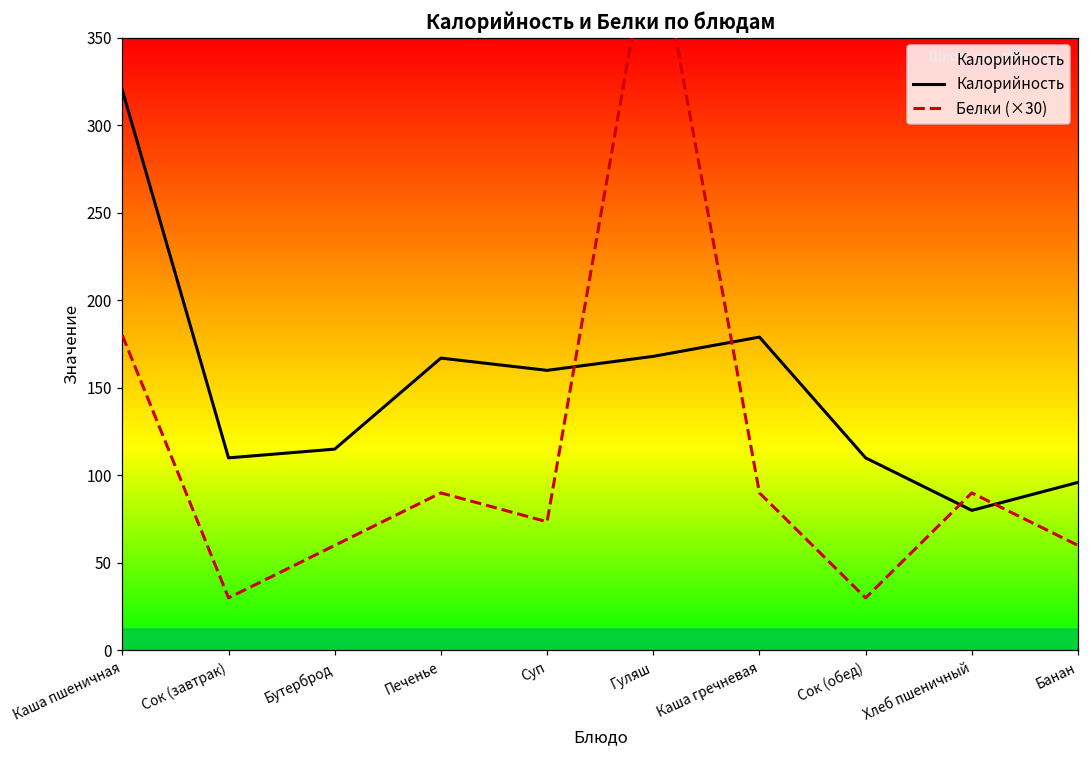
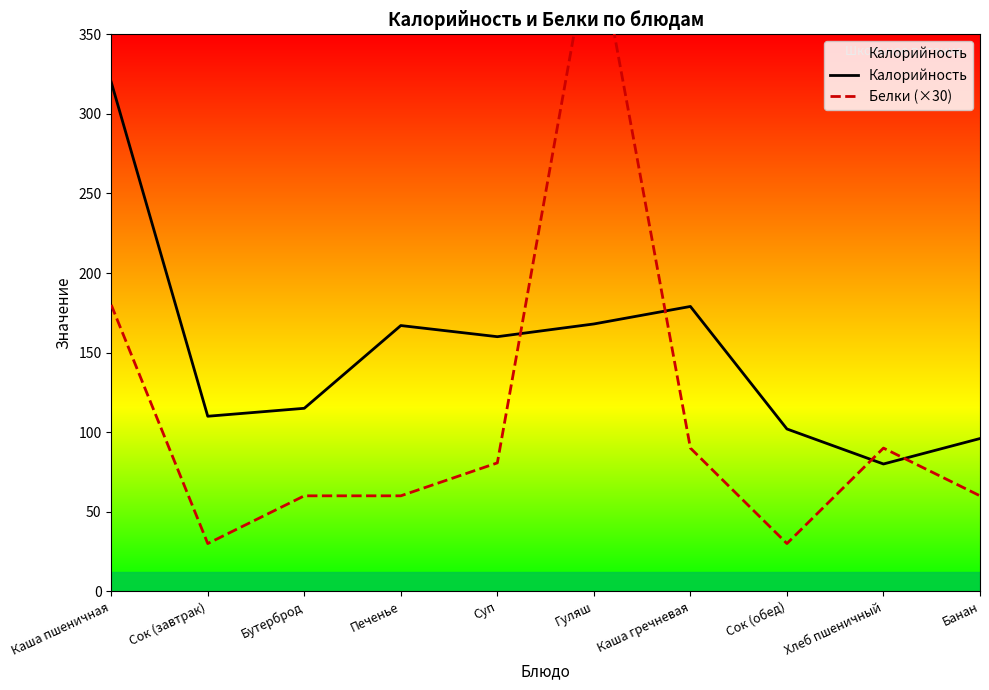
Белки (×30), Печенье: 90 -> 60
Белки (×30), Суп: 74 -> 81
Калорийность, Сок (обед): 110 -> 102
